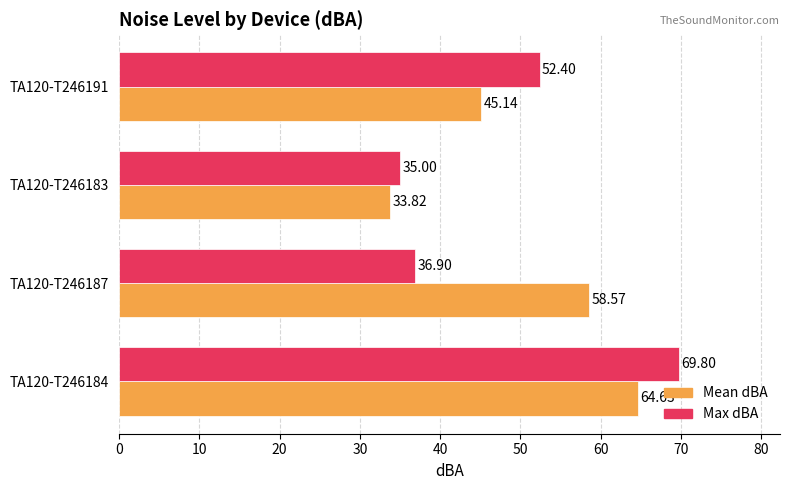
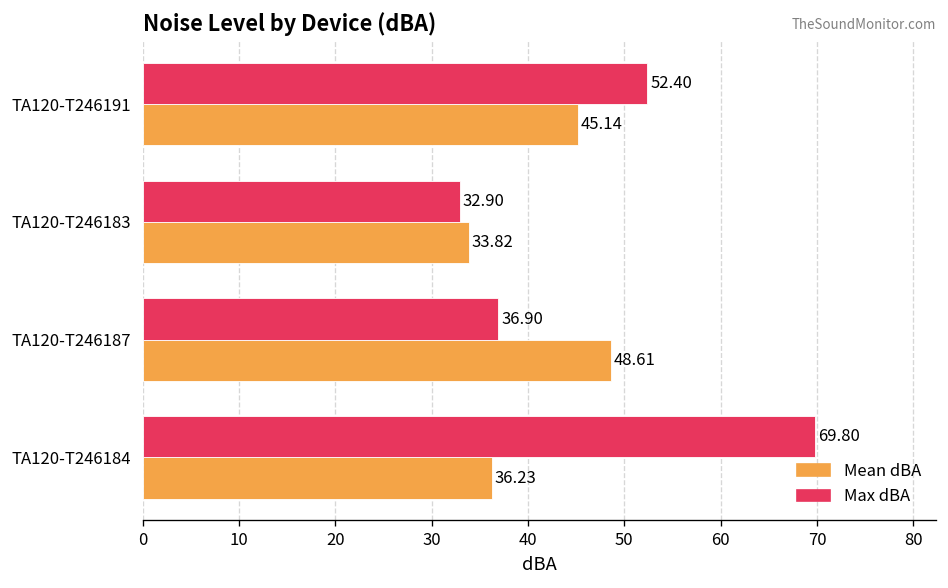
Max dBA, TA120-T246183: 35.00 -> 32.90
Mean dBA, TA120-T246187: 58.57 -> 48.61
Mean dBA, TA120-T246184: 64.63 -> 36.23
